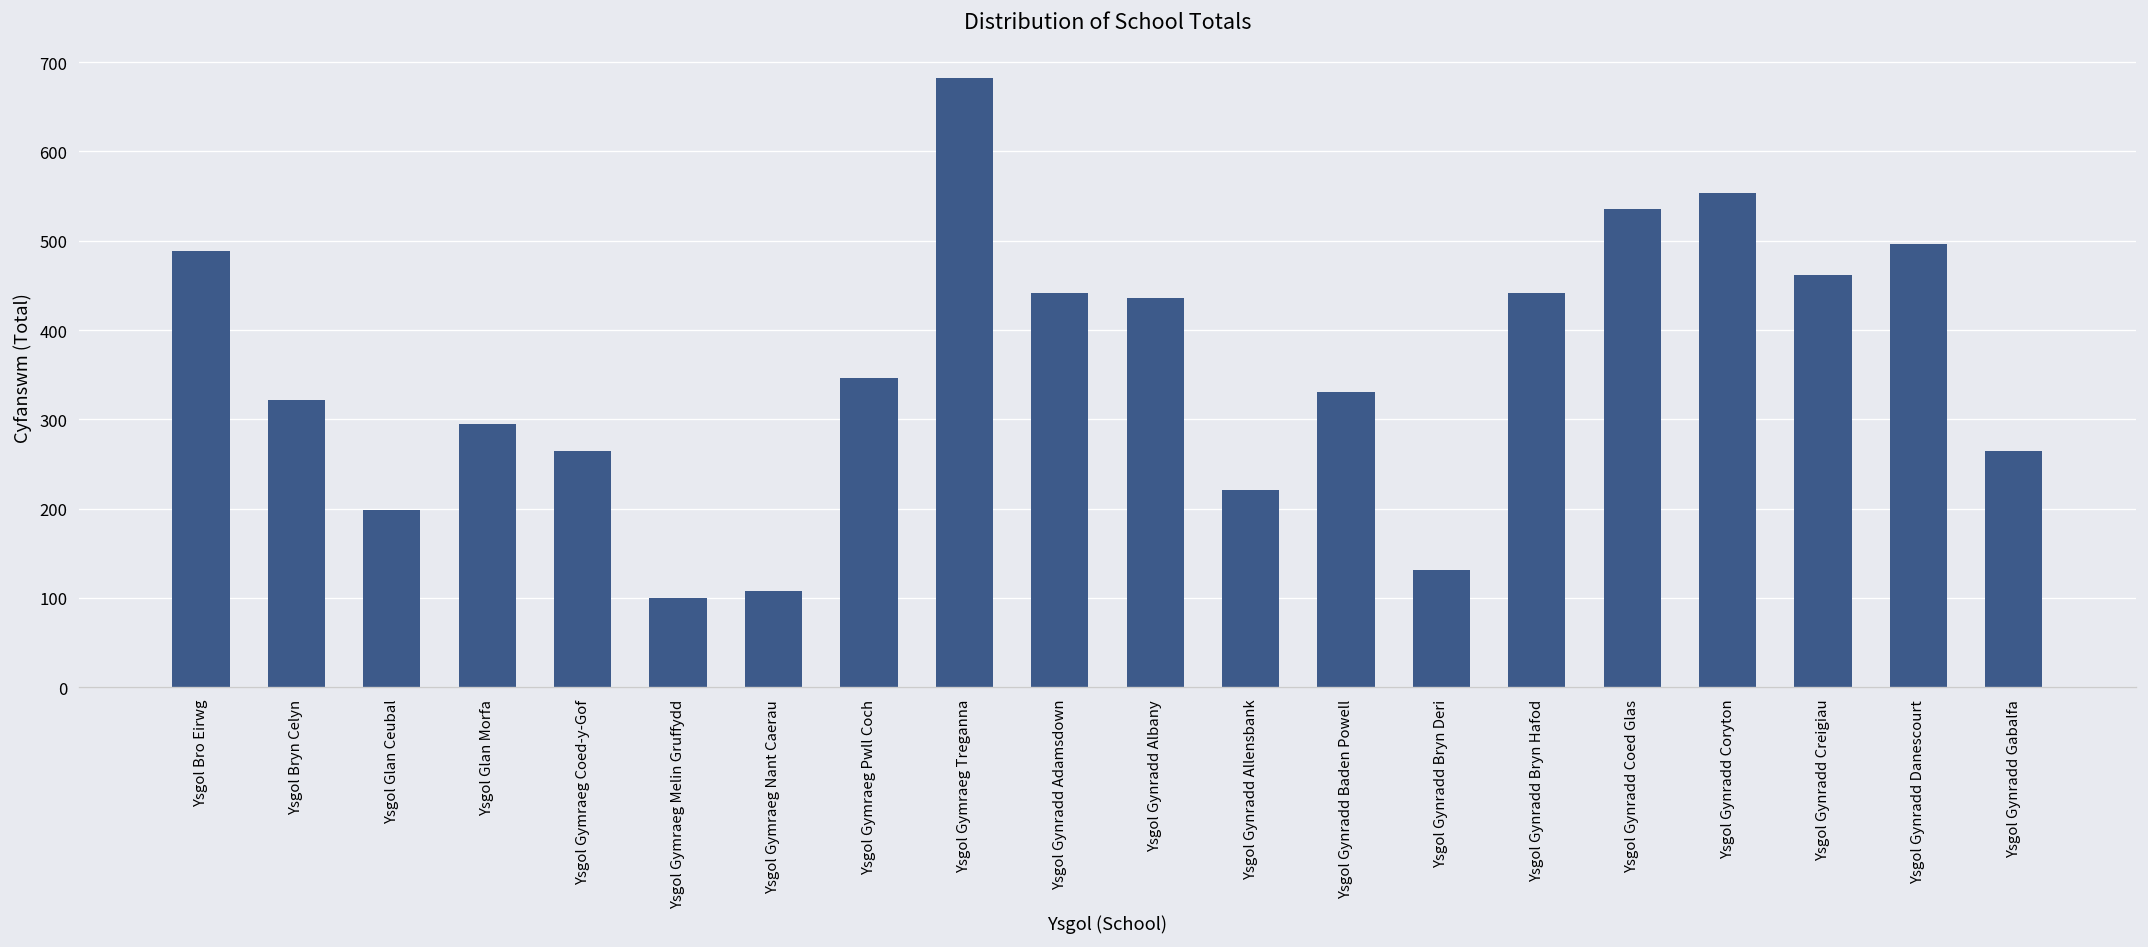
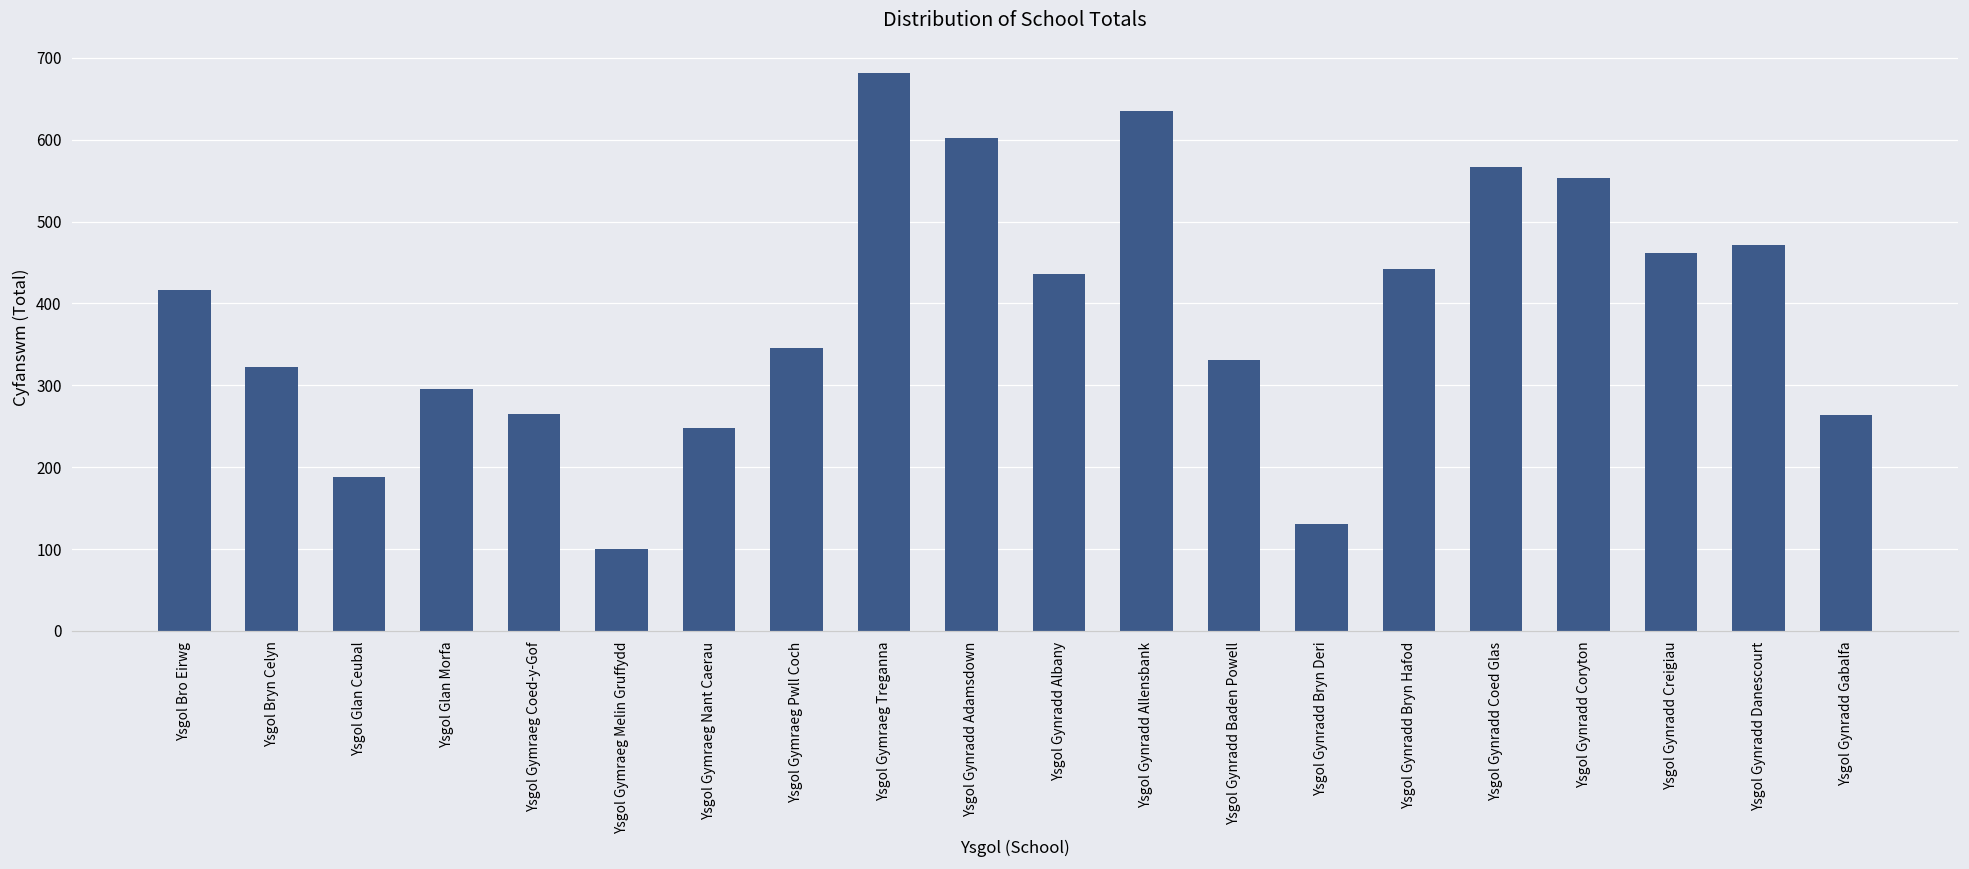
Ysgol Bro Eirwg: 490 -> 420
Ysgol Glan Ceubal: 200 -> 190
Ysgol Gymraeg Nant Caerau: 110 -> 250
Ysgol Gynradd Adamsdown: 440 -> 600
Ysgol Gynradd Allensbank: 220 -> 640
Ysgol Gynradd Coed Glas: 540 -> 570
Ysgol Gynradd Danescourt: 500 -> 470
